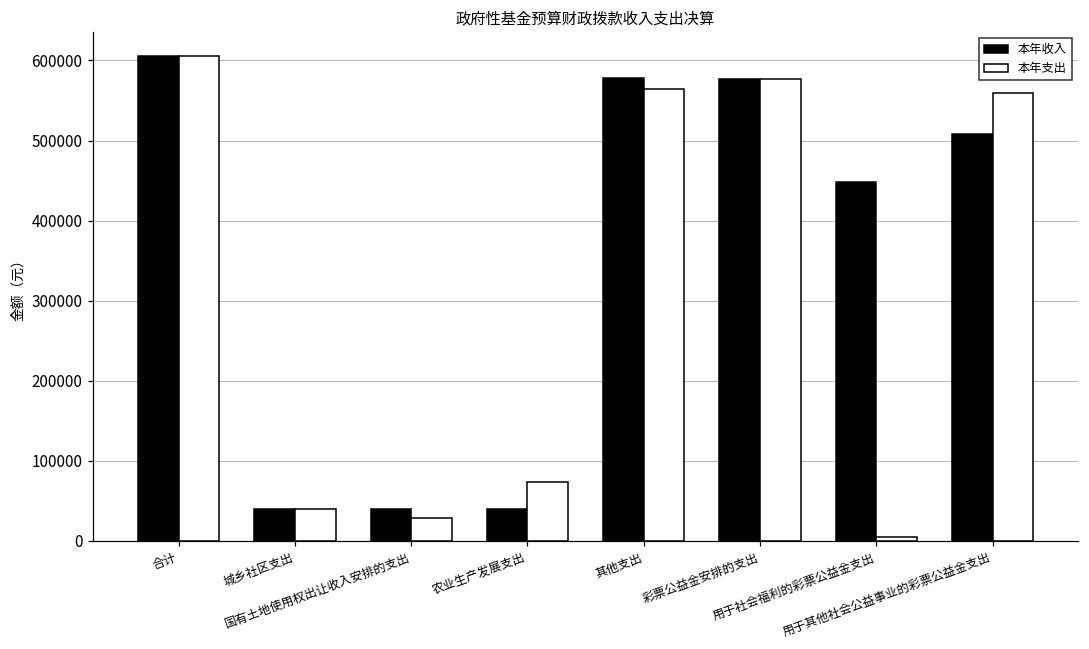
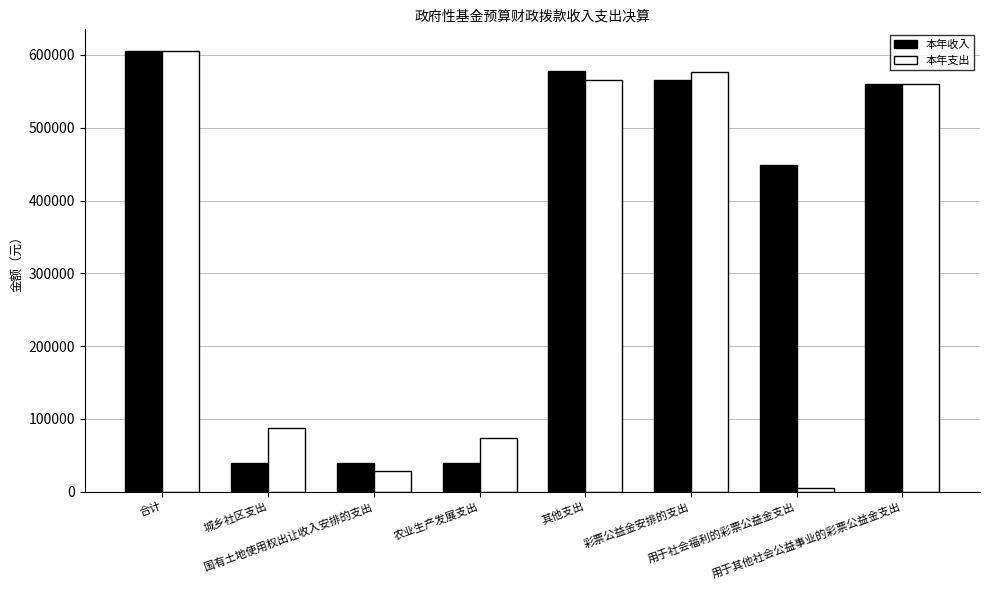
本年支出, 城乡社区支出: 40000 -> 90000
本年收入, 彩票公益金安排的支出: 580000 -> 570000
本年收入, 用于其他社会公益事业的彩票公益金支出: 510000 -> 560000
